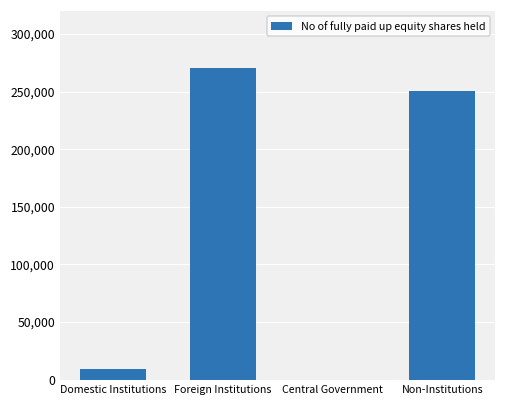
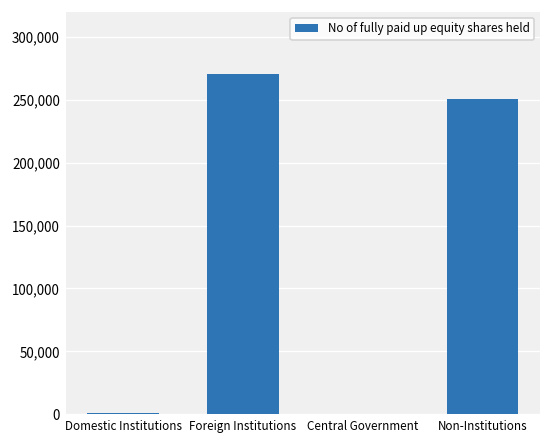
Domestic Institutions: 9,000 -> 1,000
